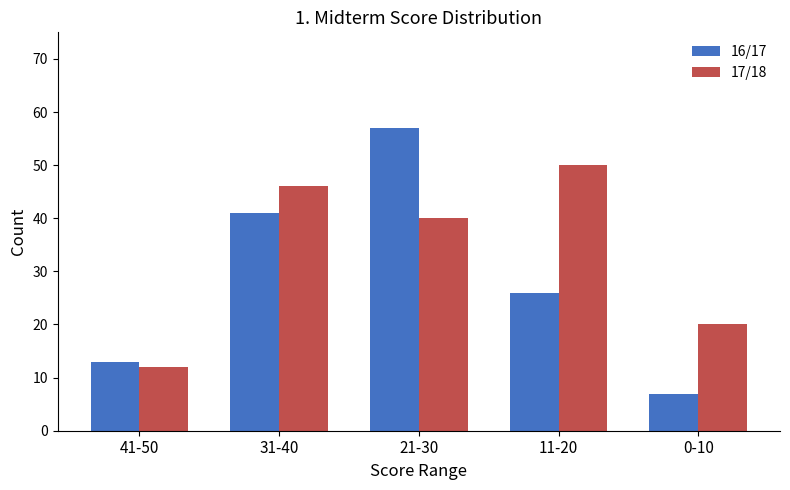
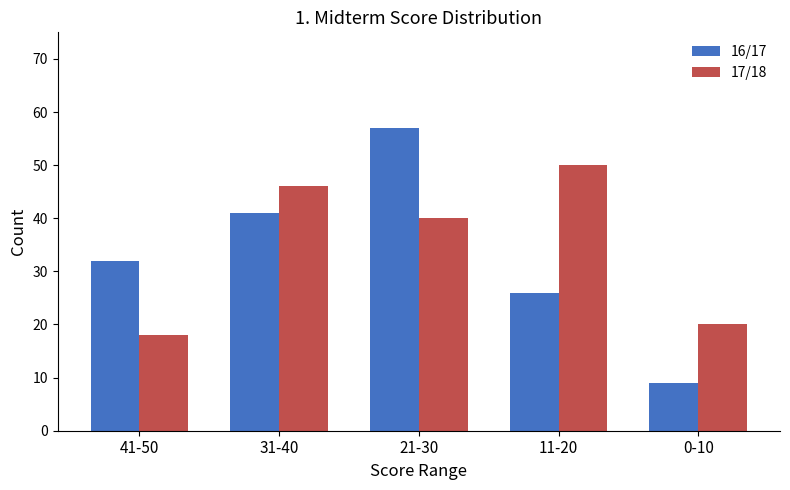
16/17, 41-50: 13 -> 32
17/18, 41-50: 12 -> 18
16/17, 0-10: 7 -> 9
